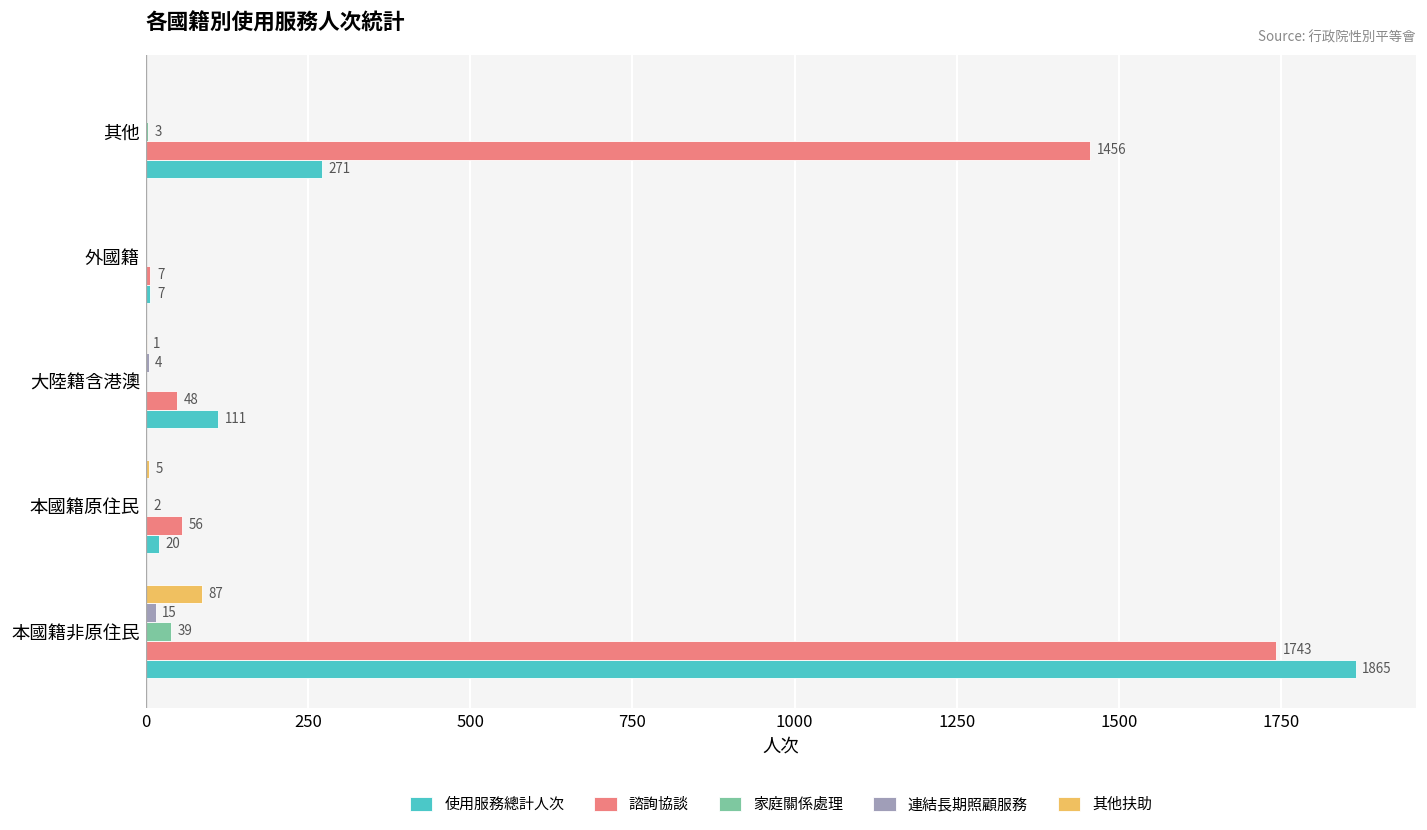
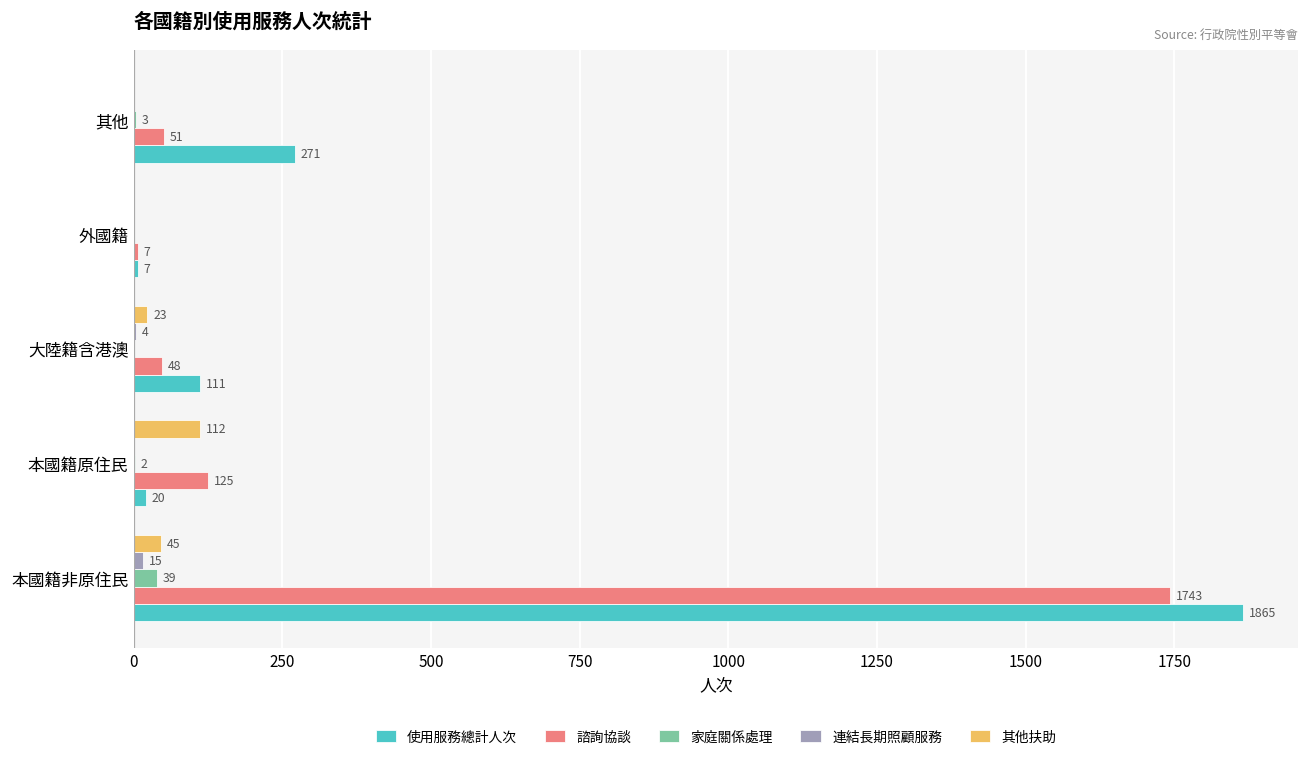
諮詢協談, 其他: 1456 -> 51
其他扶助, 大陸籍含港澳: 1 -> 23
其他扶助, 本國籍原住民: 5 -> 112
諮詢協談, 本國籍原住民: 56 -> 125
其他扶助, 本國籍非原住民: 87 -> 45
